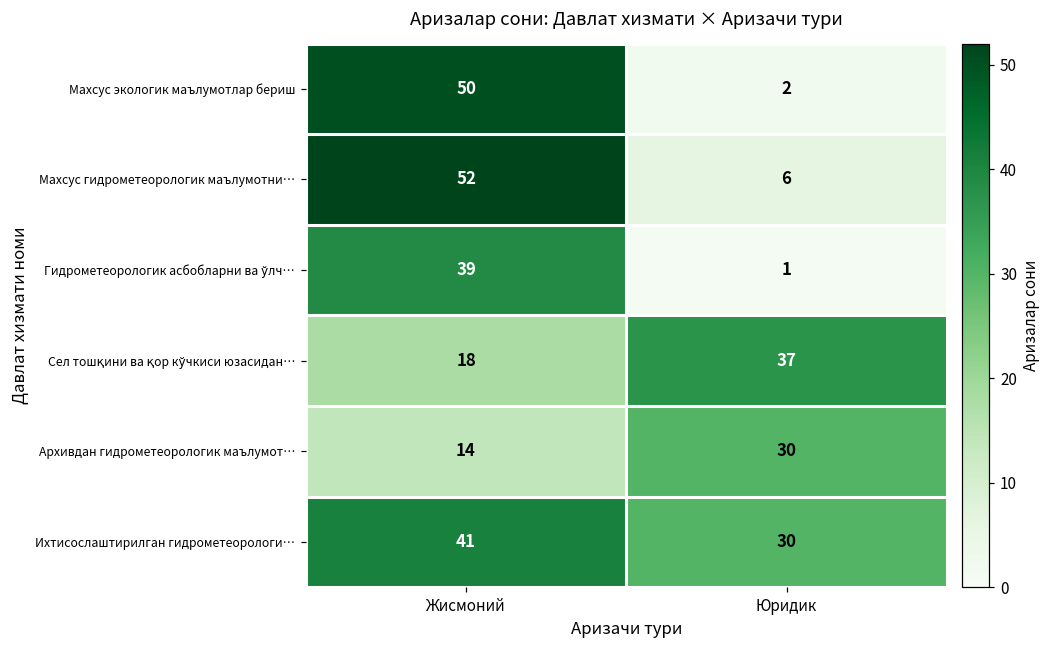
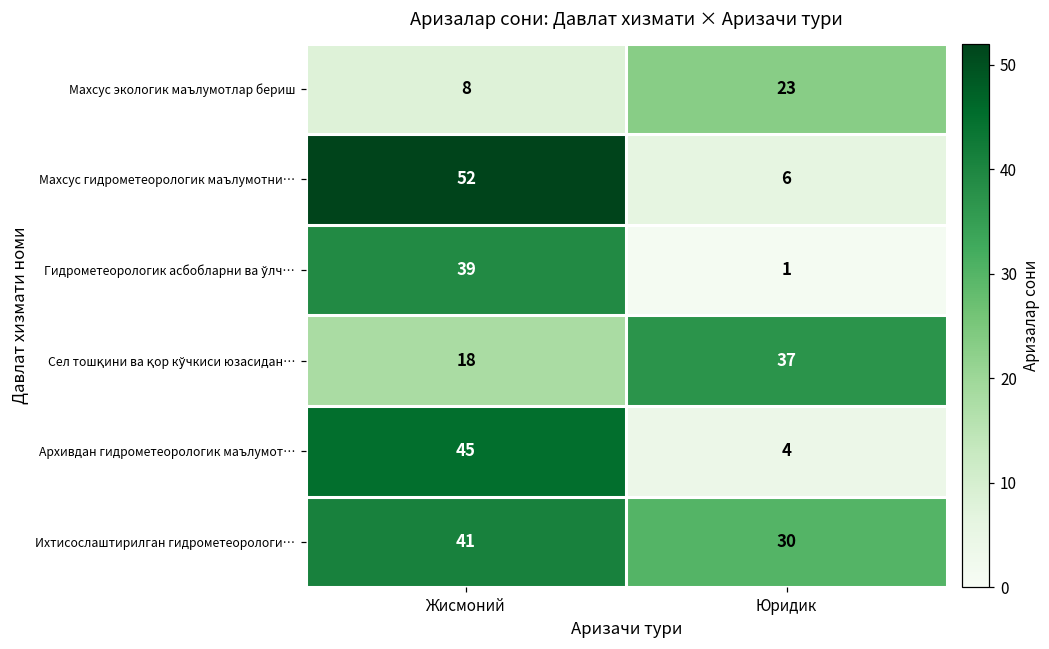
Махсус экологик маълумотлар бериш, Жисмоний: 50 -> 8
Махсус экологик маълумотлар бериш, Юридик: 2 -> 23
Архивдан гидрометеорологик маълумот…, Жисмоний: 14 -> 45
Архивдан гидрометеорологик маълумот…, Юридик: 30 -> 4
